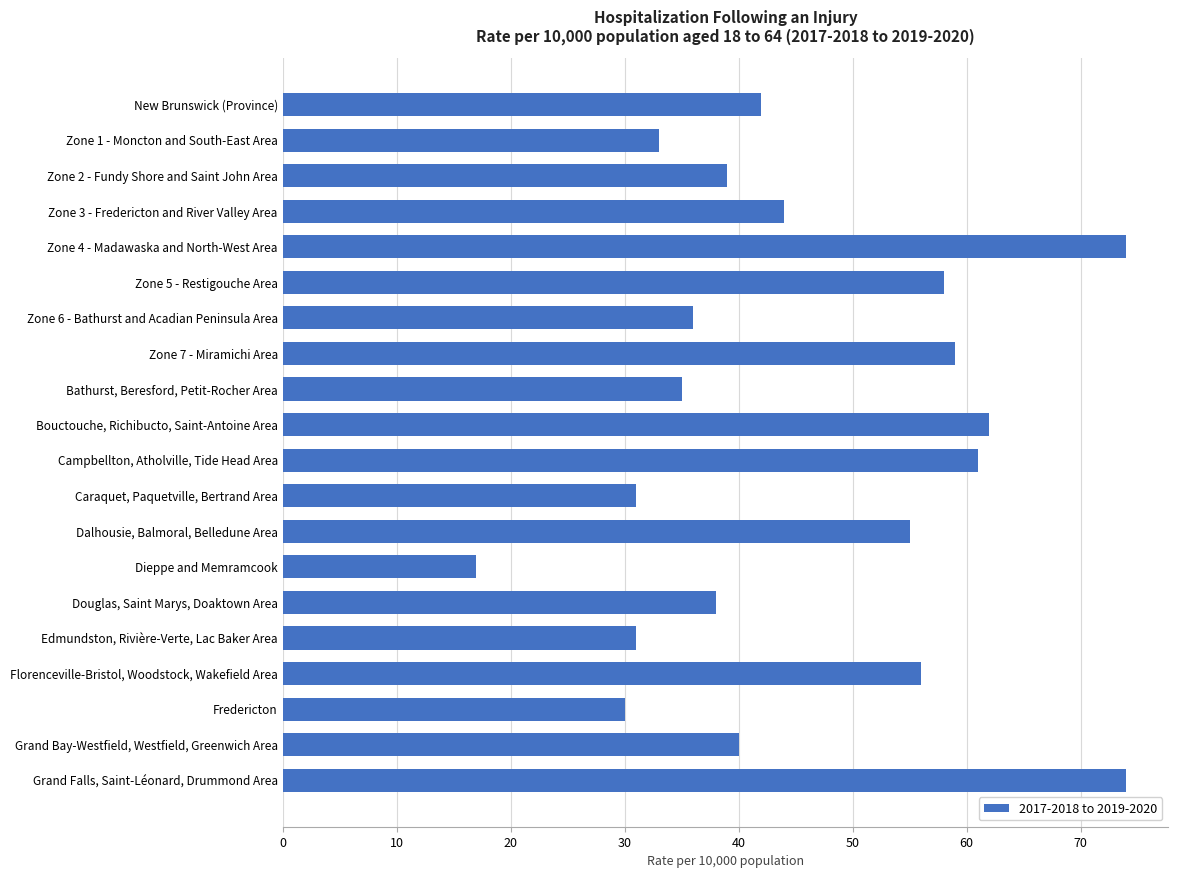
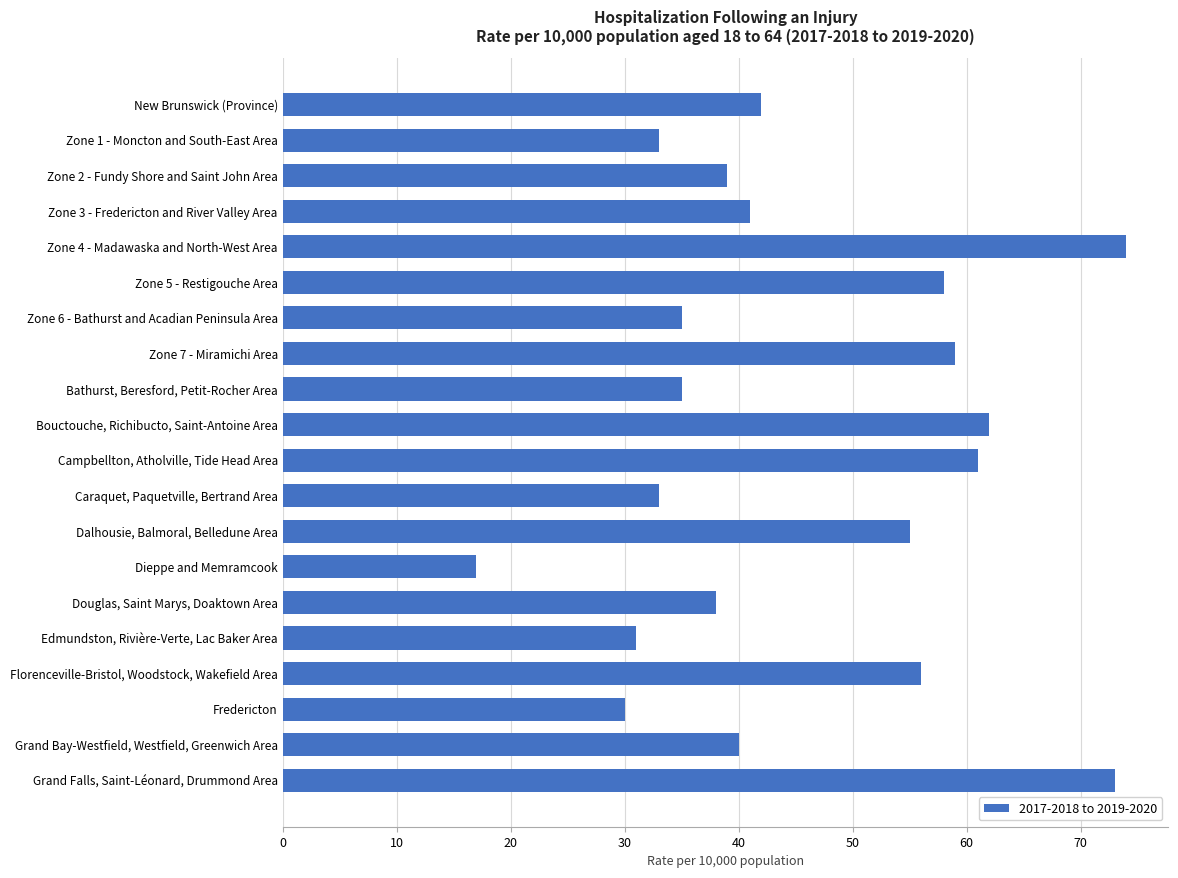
Zone 3 - Fredericton and River Valley Area: 44 -> 41
Zone 6 - Bathurst and Acadian Peninsula Area: 36 -> 35
Caraquet, Paquetville, Bertrand Area: 31 -> 33
Grand Falls, Saint-Léonard, Drummond Area: 74 -> 73
